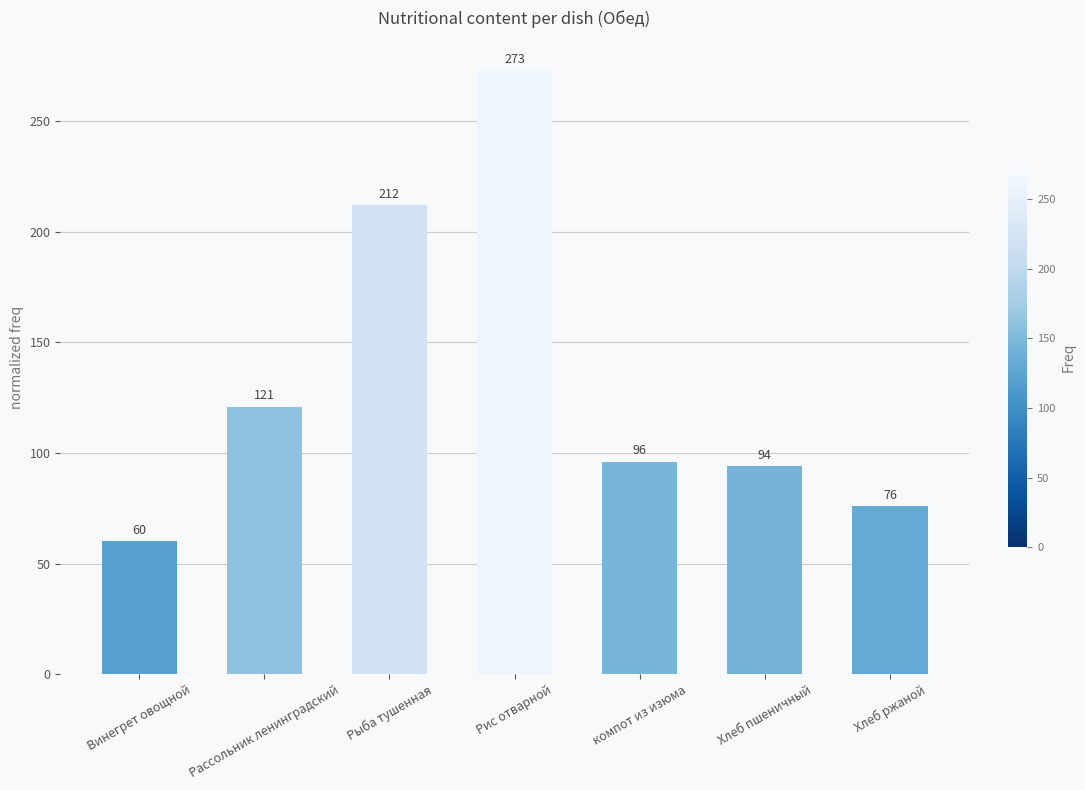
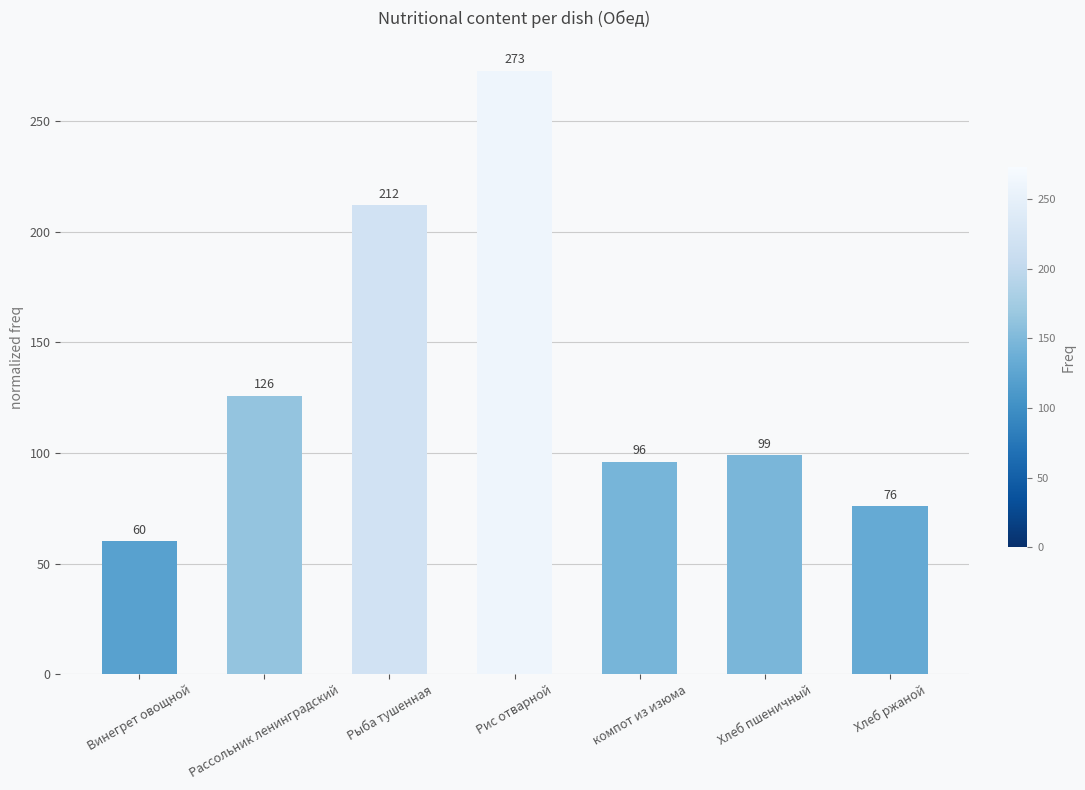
Рассольник ленинградский: 121 -> 126
Хлеб пшеничный: 94 -> 99
